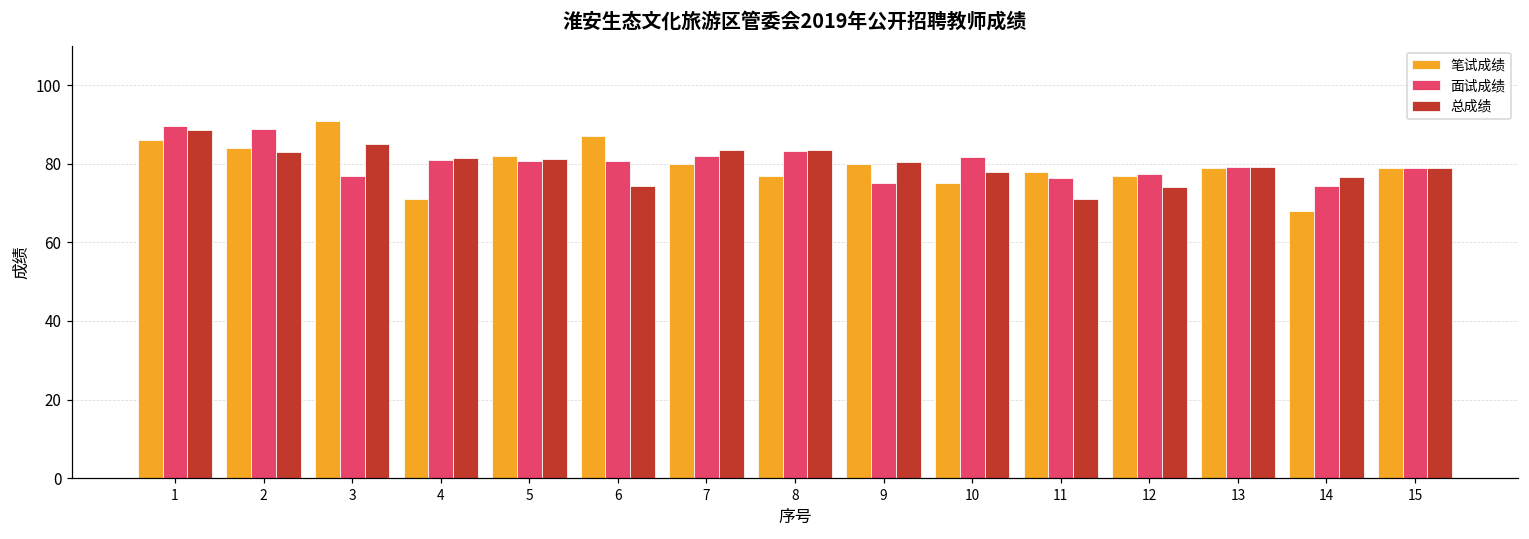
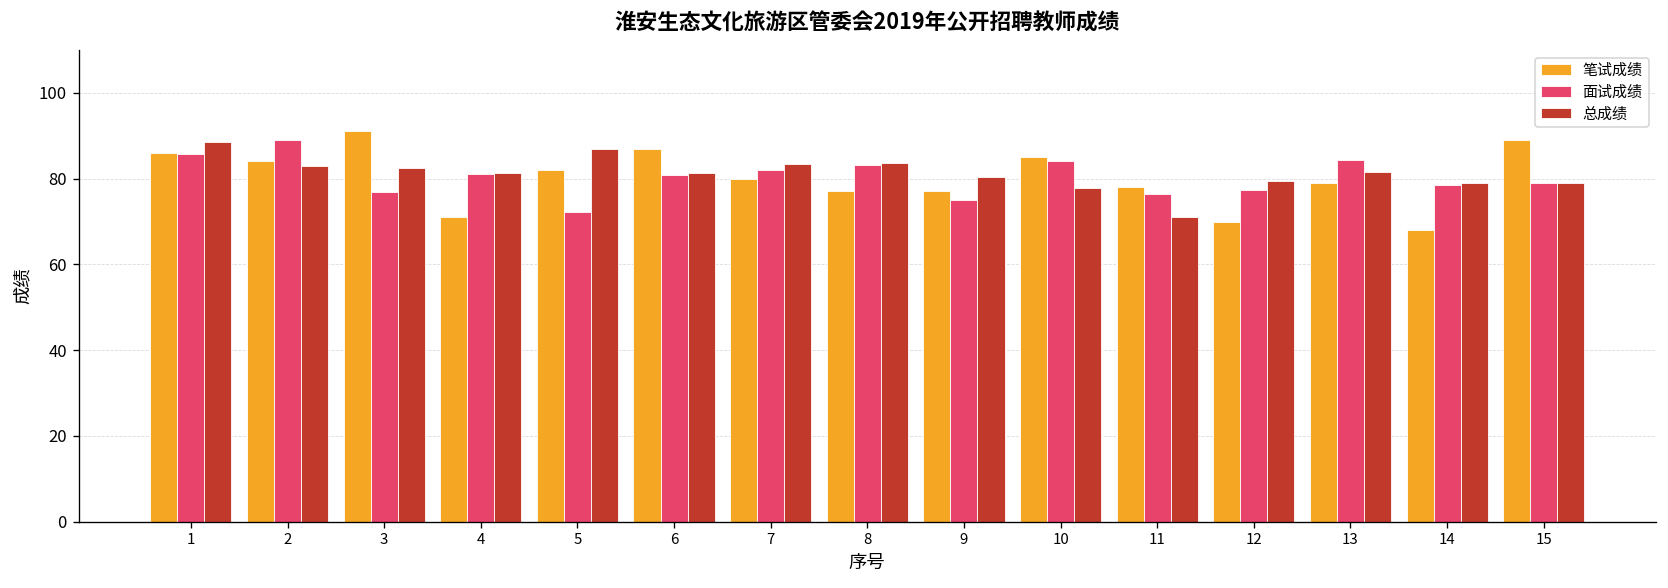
面试成绩, 1: 90 -> 86
总成绩, 3: 85 -> 82
面试成绩, 5: 81 -> 72
总成绩, 5: 81 -> 87
总成绩, 6: 74 -> 81
笔试成绩, 9: 80 -> 77
笔试成绩, 10: 75 -> 85
面试成绩, 10: 82 -> 84
笔试成绩, 12: 77 -> 70
总成绩, 12: 74 -> 79
面试成绩, 13: 79 -> 84
总成绩, 13: 79 -> 81
面试成绩, 14: 74 -> 78
总成绩, 14: 77 -> 79
笔试成绩, 15: 79 -> 89
